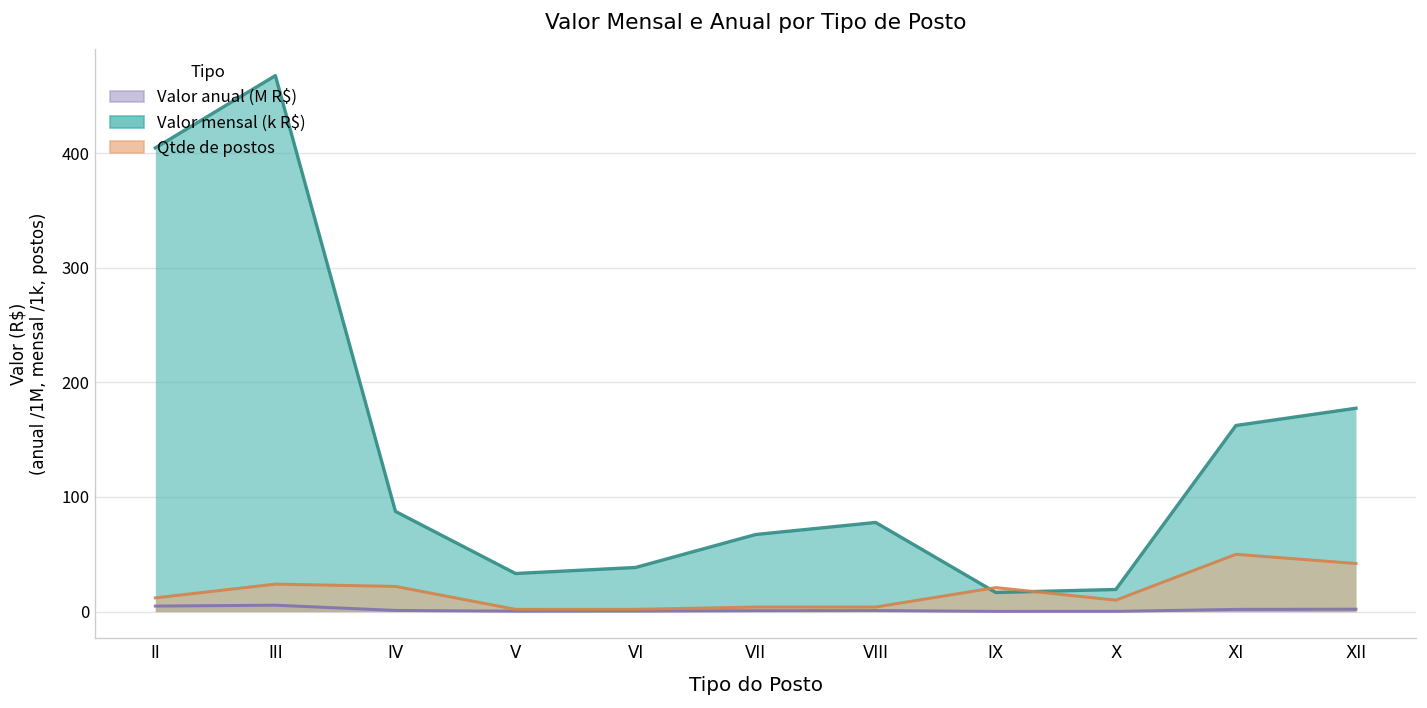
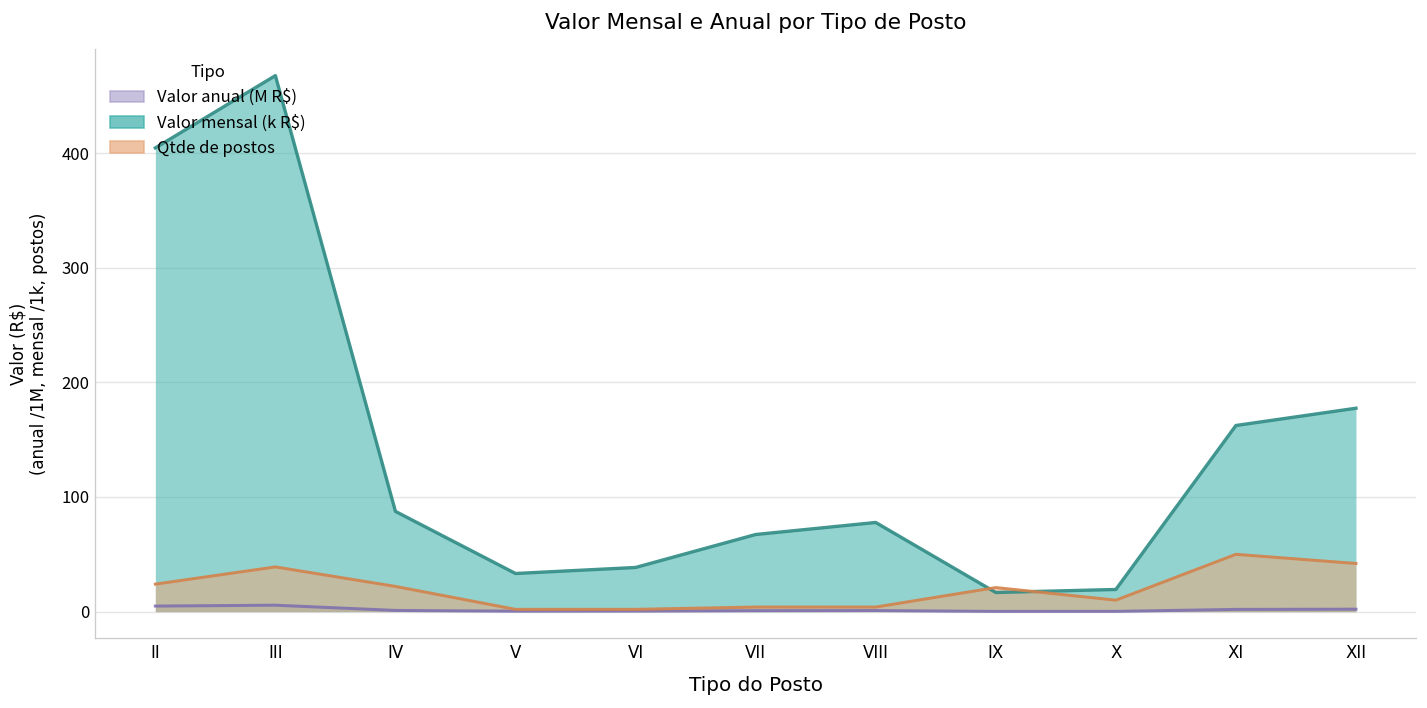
Qtde de postos, II: 10 -> 20
Qtde de postos, III: 20 -> 40
